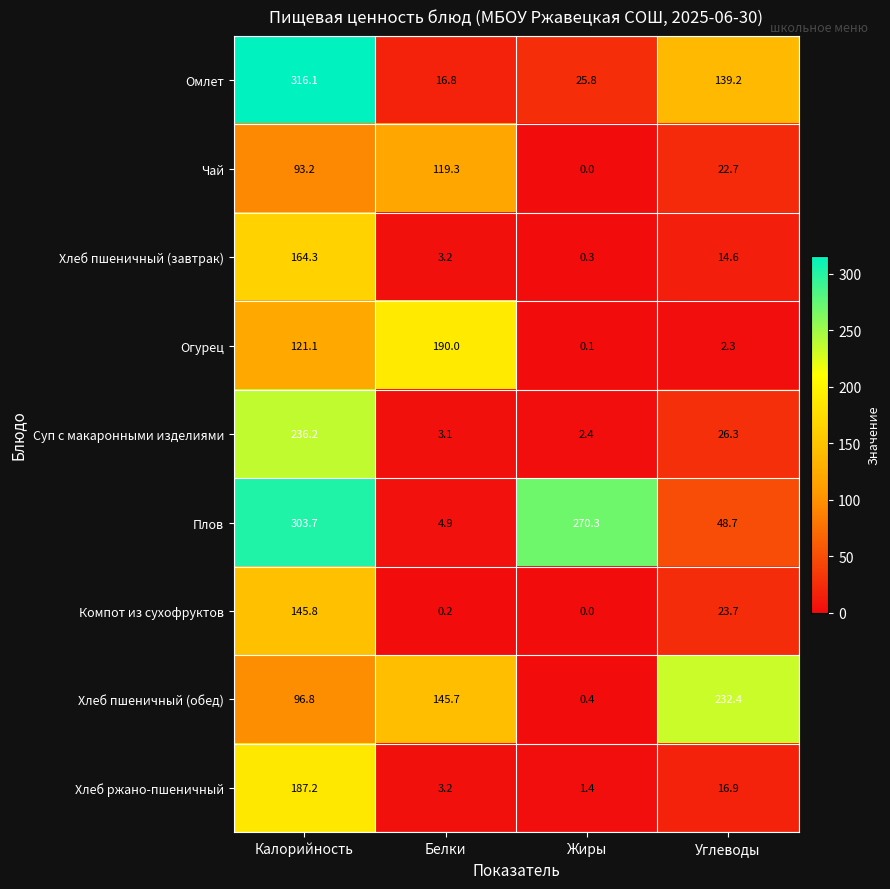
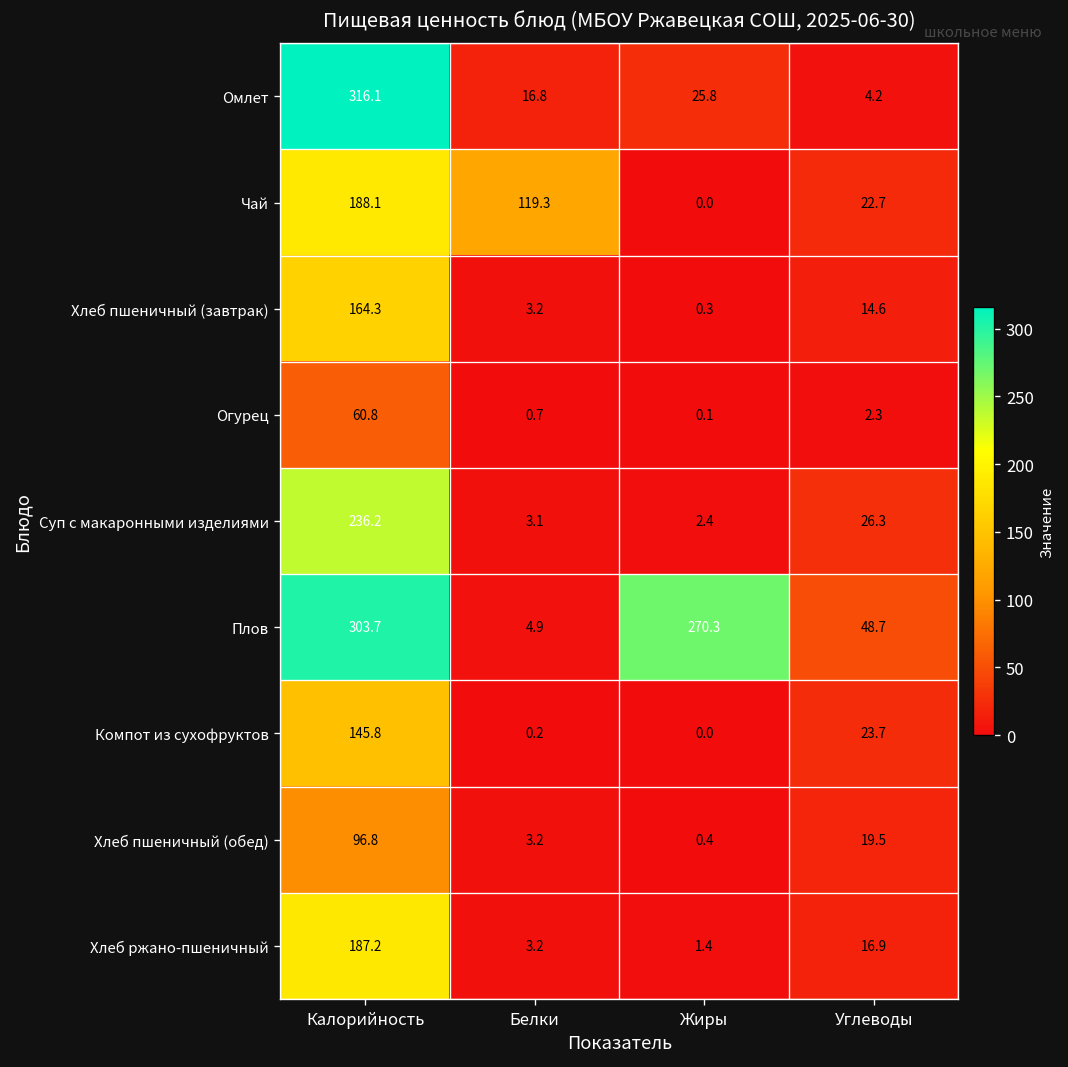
Омлет, Углеводы: 139.2 -> 4.2
Чай, Калорийность: 93.2 -> 188.1
Огурец, Калорийность: 121.1 -> 60.8
Огурец, Белки: 190.0 -> 0.7
Хлеб пшеничный (обед), Белки: 145.7 -> 3.2
Хлеб пшеничный (обед), Углеводы: 232.4 -> 19.5
